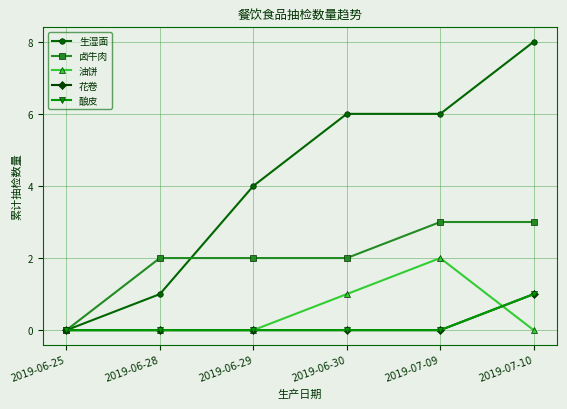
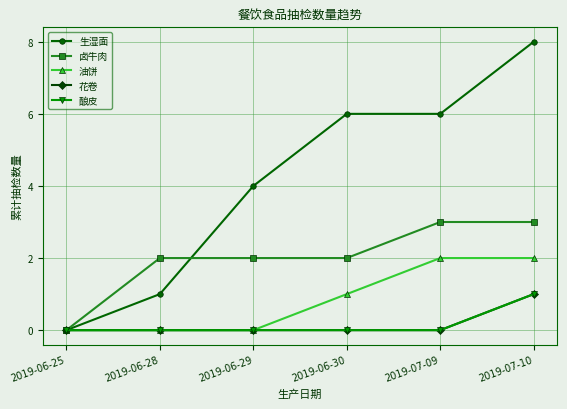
油饼, 2019-07-10: 0 -> 2
